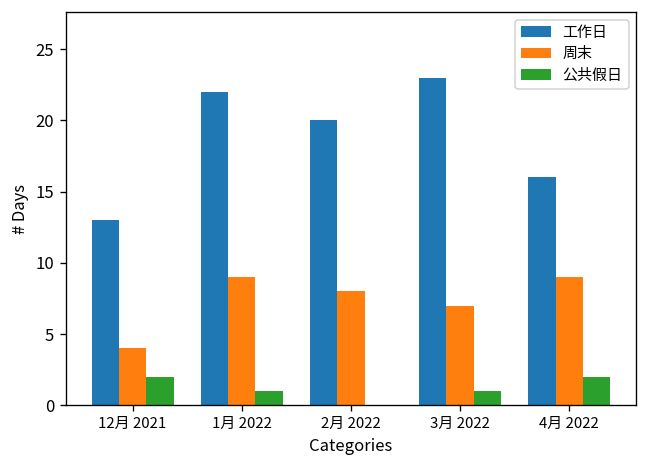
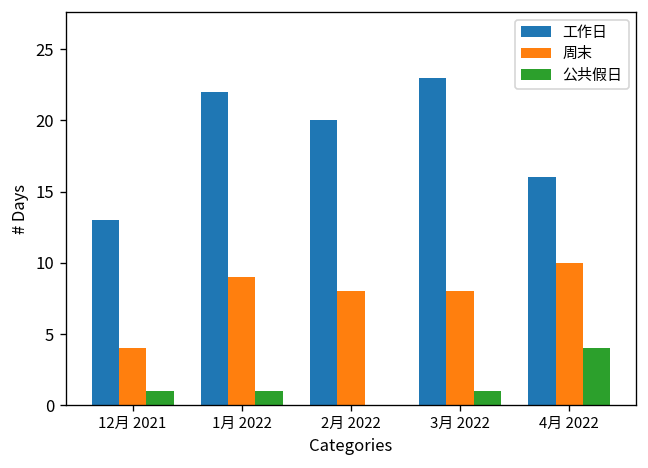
公共假日, 12月 2021: 2 -> 1
周末, 3月 2022: 7 -> 8
周末, 4月 2022: 9 -> 10
公共假日, 4月 2022: 2 -> 4
